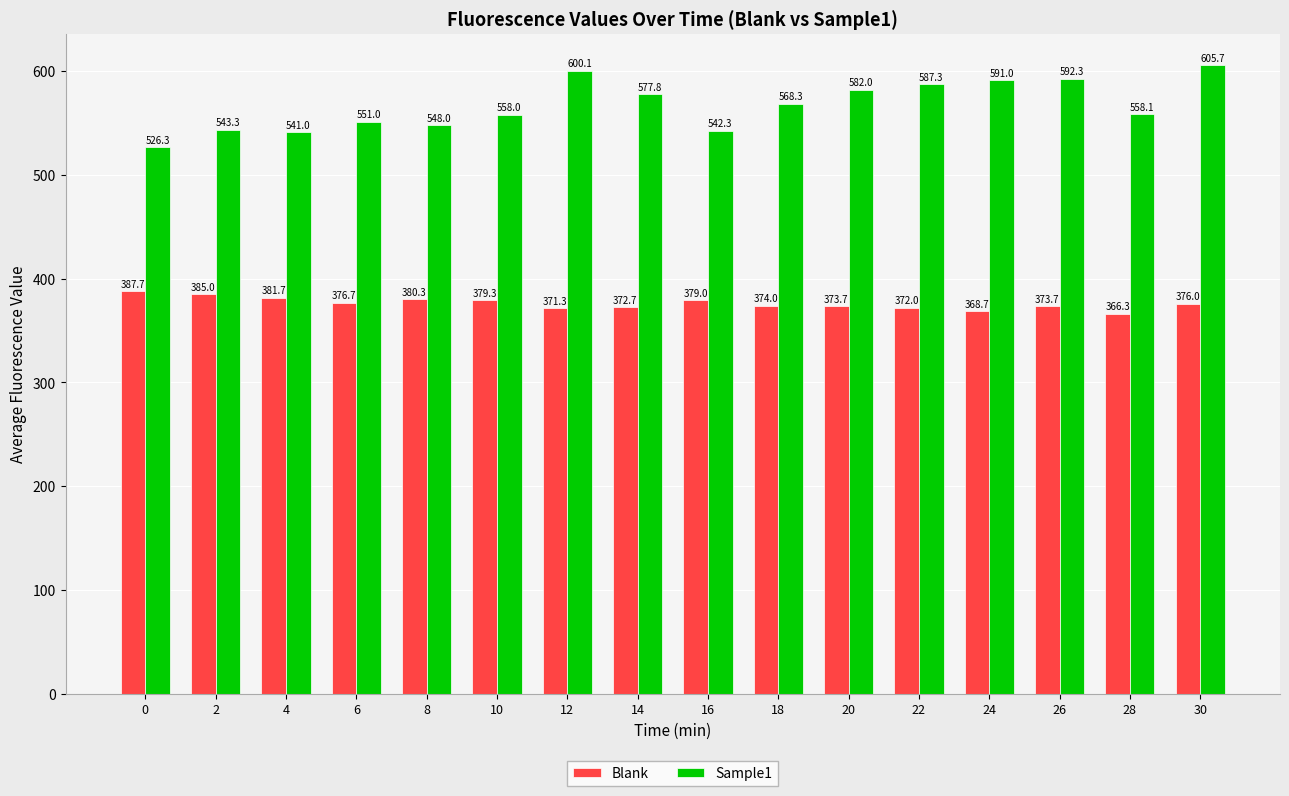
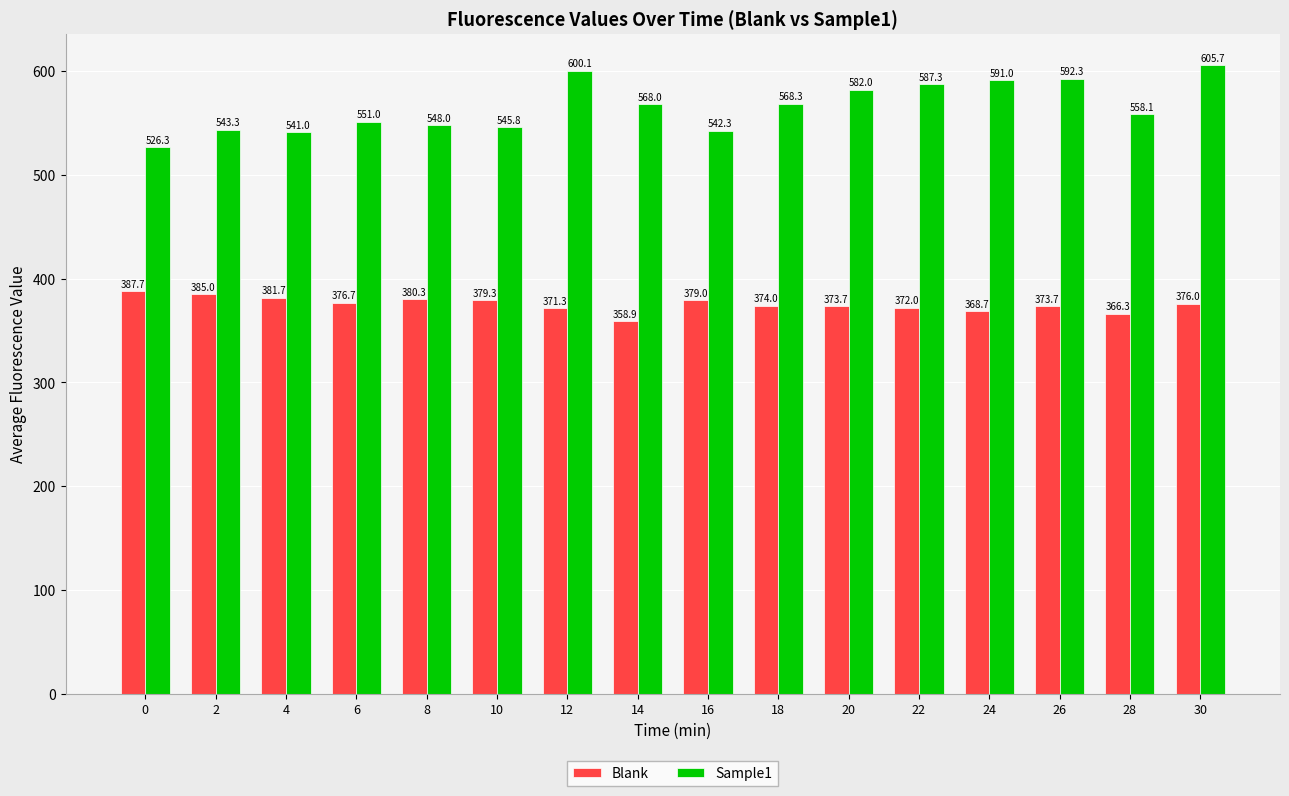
Sample1, 10: 558.0 -> 545.8
Blank, 14: 372.7 -> 358.9
Sample1, 14: 577.8 -> 568.0
